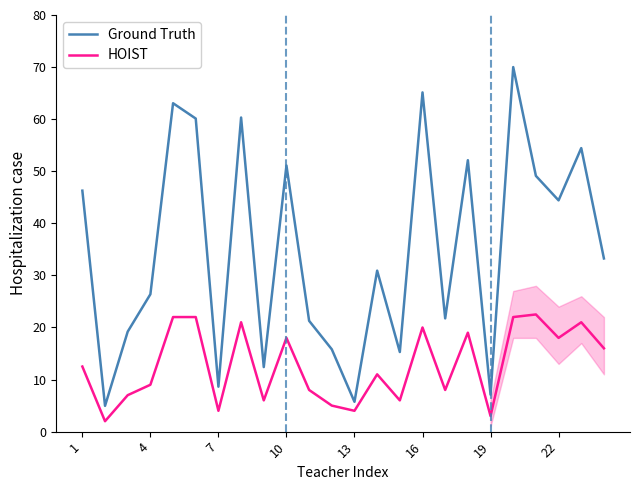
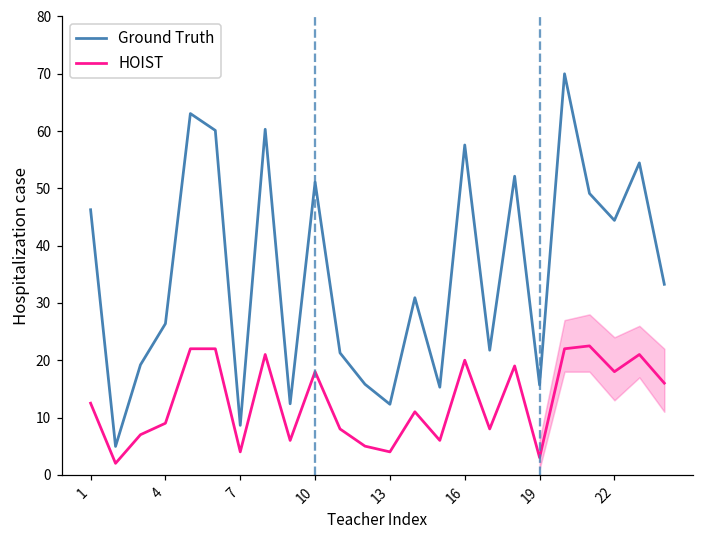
Ground Truth, 13: 6 -> 12
Ground Truth, 16: 65 -> 58
Ground Truth, 19: 7 -> 16
